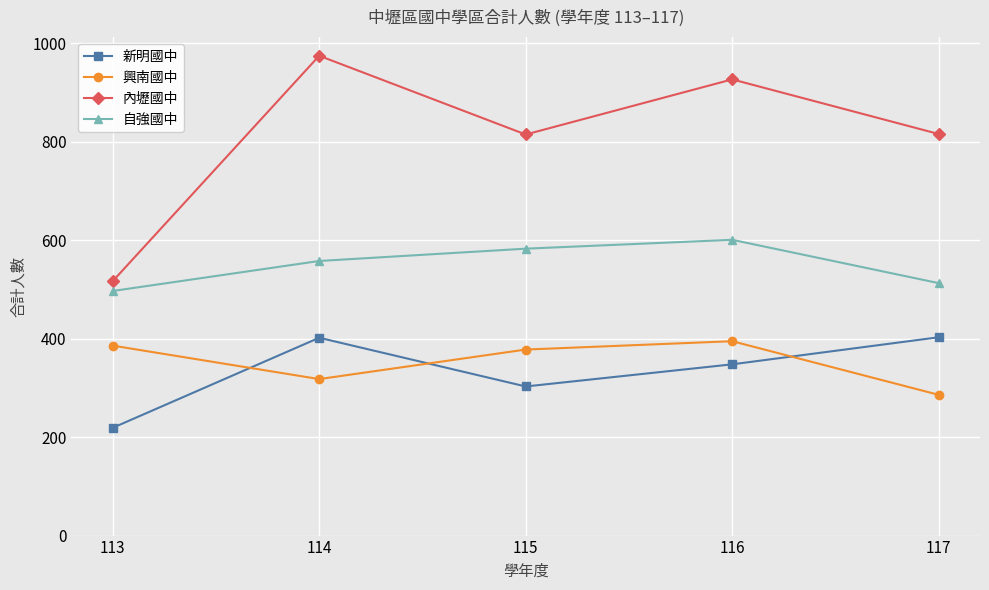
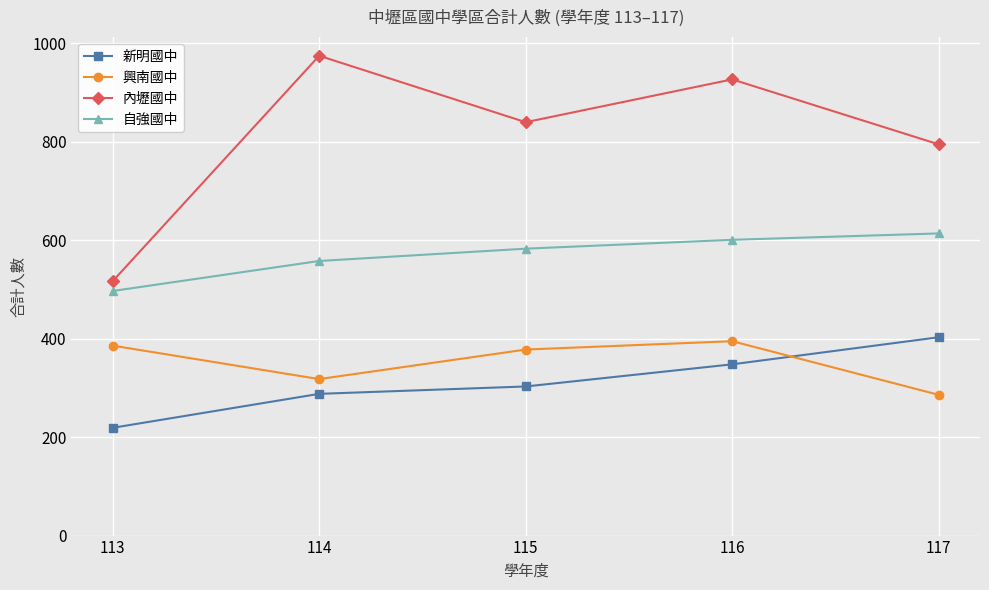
新明國中, 114: 400 -> 290
內壢國中, 115: 820 -> 840
內壢國中, 117: 820 -> 800
自強國中, 117: 510 -> 610
